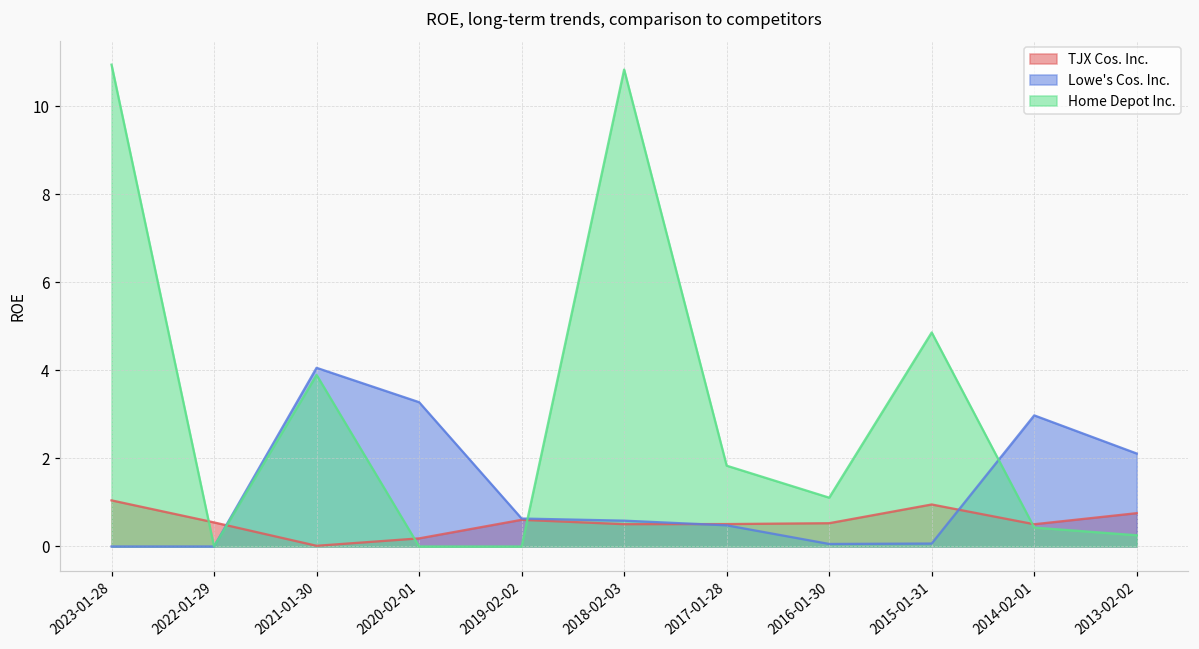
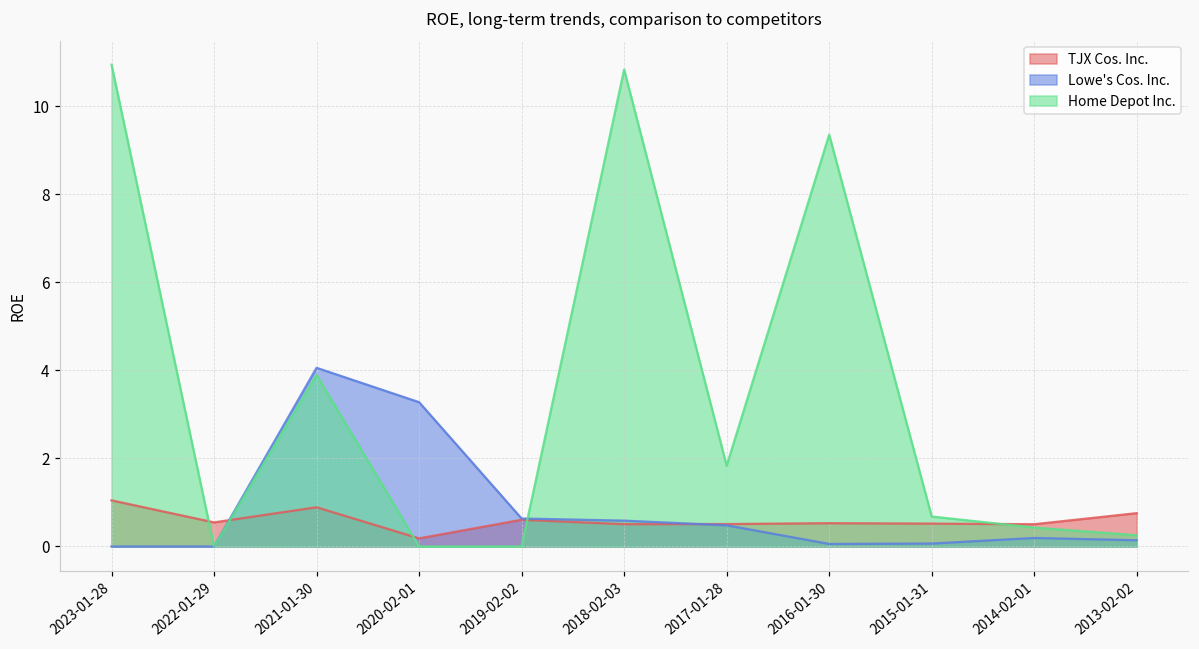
TJX Cos. Inc., 2021-01-30: 0.0 -> 0.9
Home Depot Inc., 2016-01-30: 1.1 -> 9.4
TJX Cos. Inc., 2015-01-31: 1.0 -> 0.5
Home Depot Inc., 2015-01-31: 4.9 -> 0.7
Lowe's Cos. Inc., 2014-02-01: 3.0 -> 0.2
Lowe's Cos. Inc., 2013-02-02: 2.1 -> 0.1
